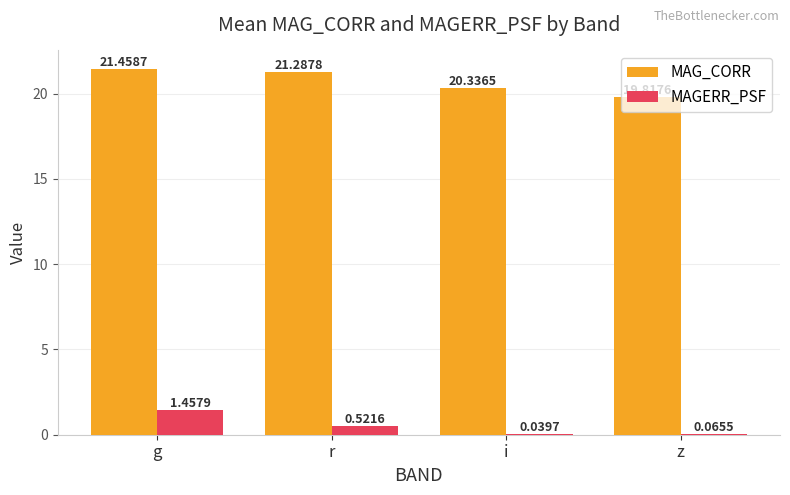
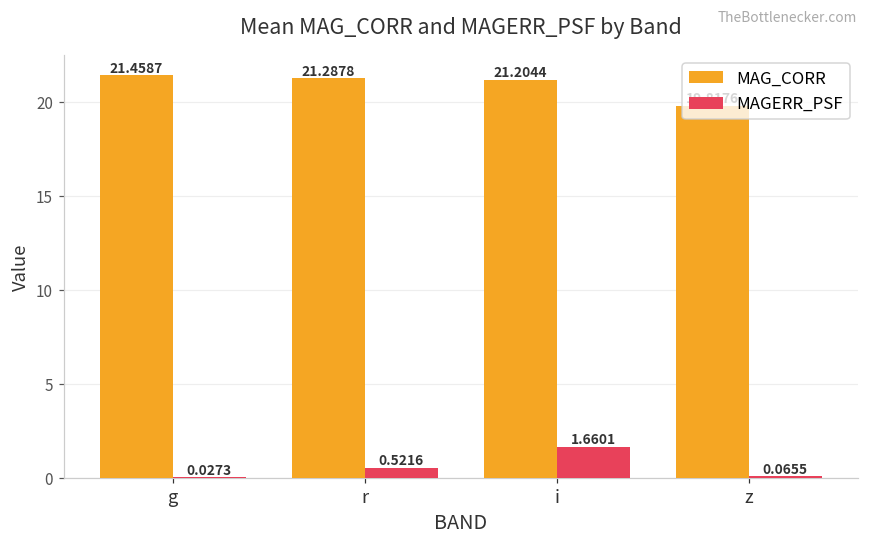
MAGERR_PSF, g: 1.4579 -> 0.0273
MAG_CORR, i: 20.3365 -> 21.2044
MAGERR_PSF, i: 0.0397 -> 1.6601
